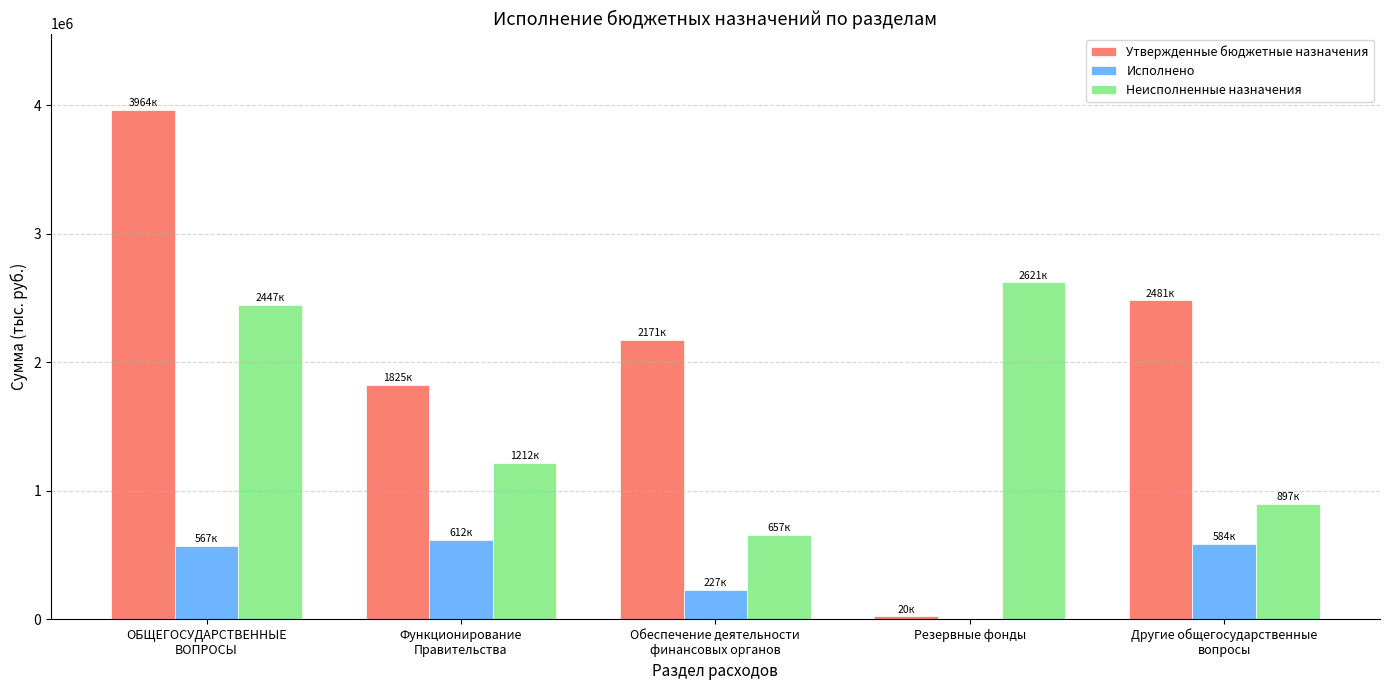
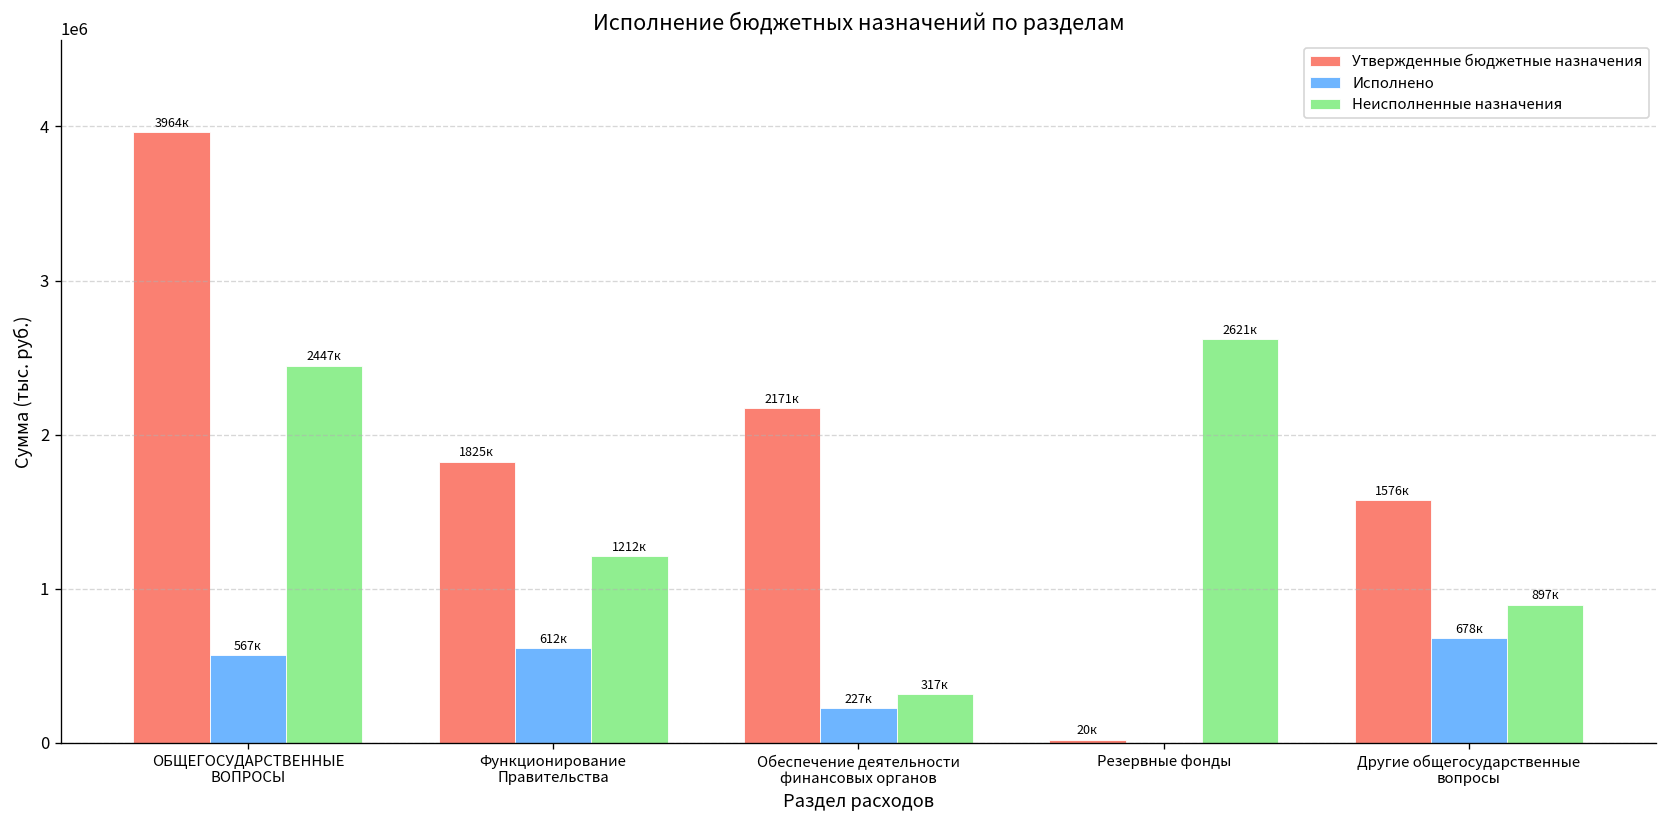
Неисполненные назначения, Обеспечение деятельности финансовых органов: 657к -> 317к
Утвержденные бюджетные назначения, Другие общегосударственные вопросы: 2481к -> 1576к
Исполнено, Другие общегосударственные вопросы: 584к -> 678к
